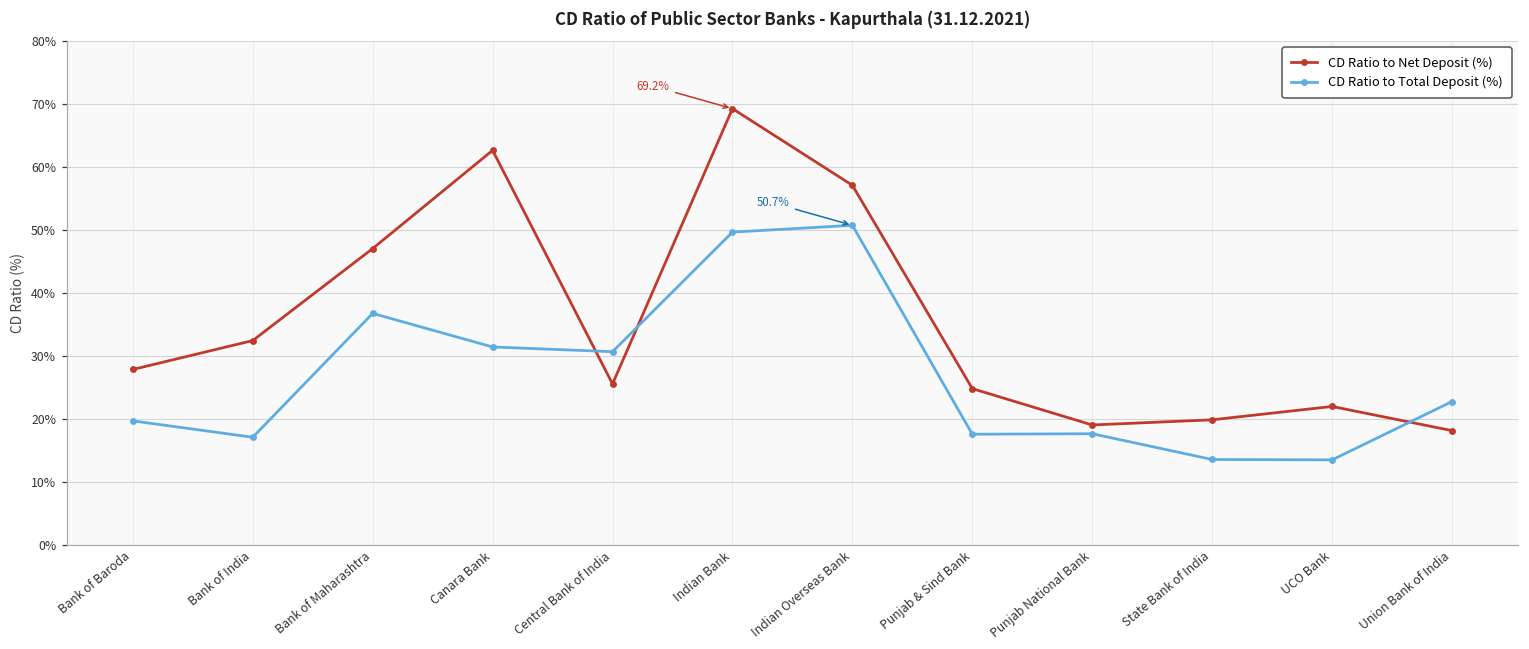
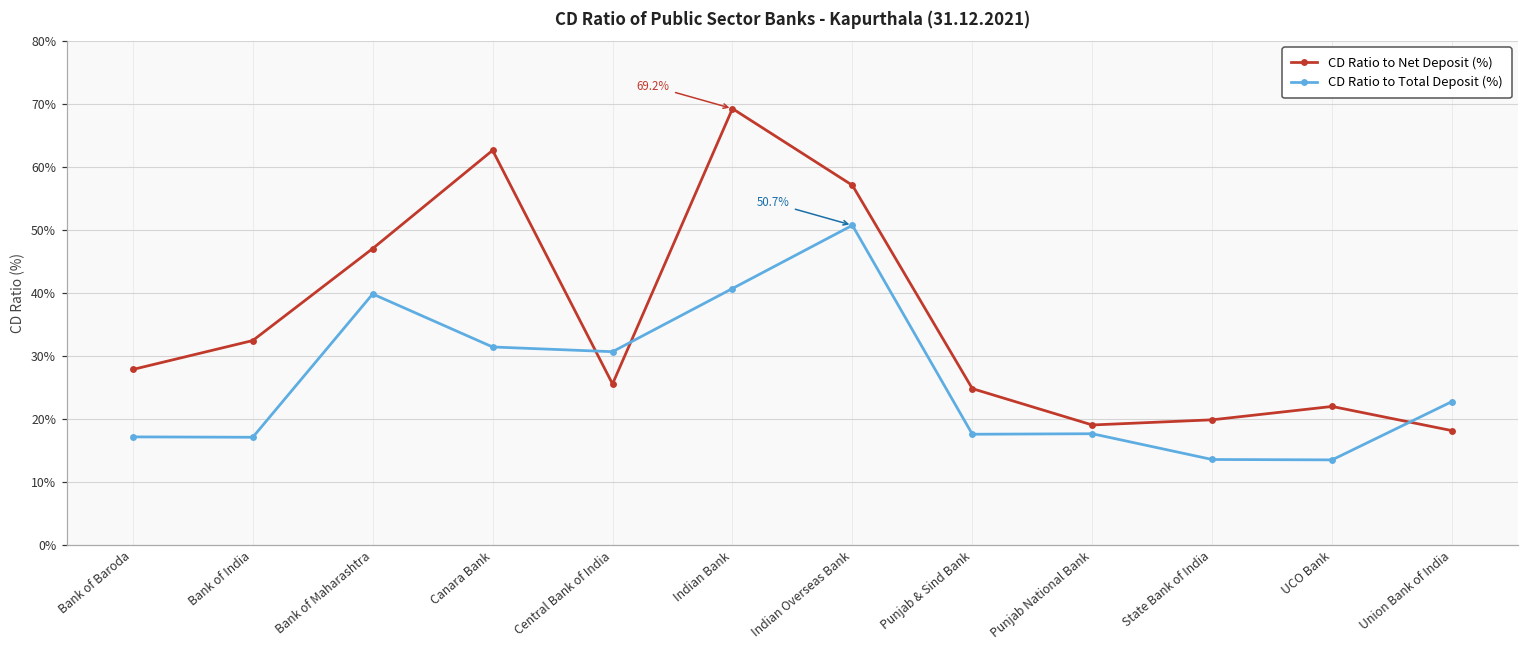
CD Ratio to Total Deposit (%), Bank of Baroda: 20% -> 17%
CD Ratio to Total Deposit (%), Bank of Maharashtra: 37% -> 40%
CD Ratio to Total Deposit (%), Indian Bank: 50% -> 41%
